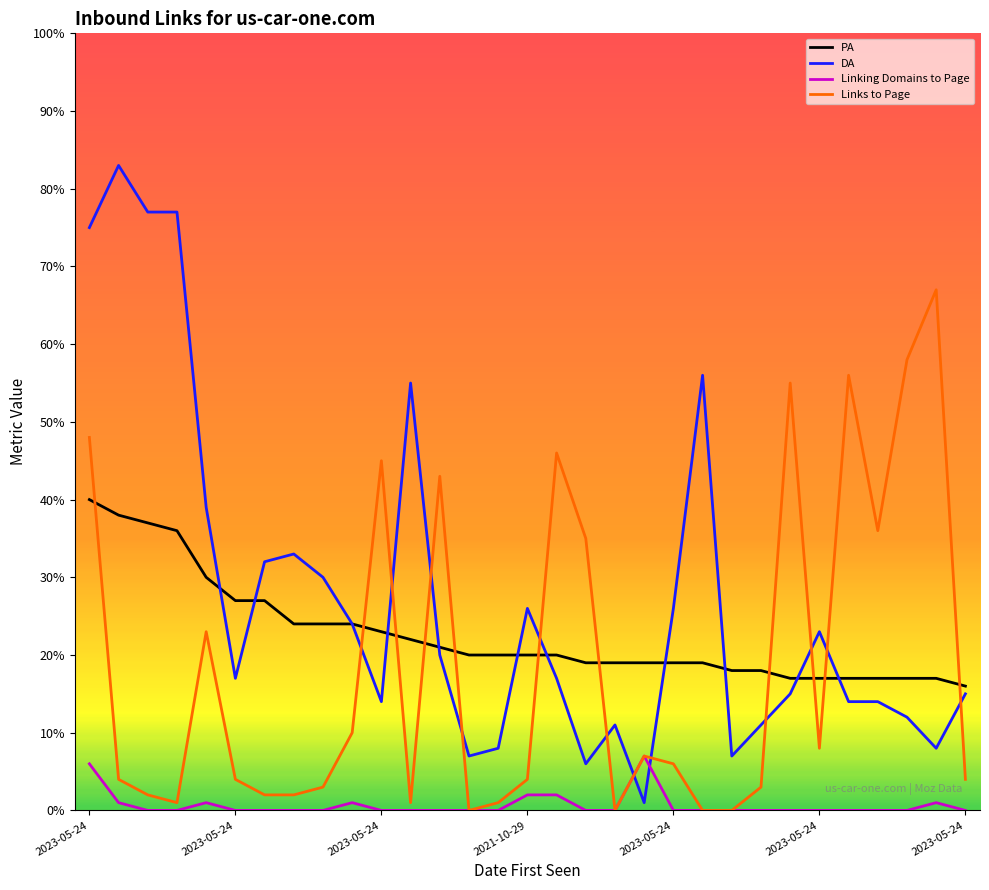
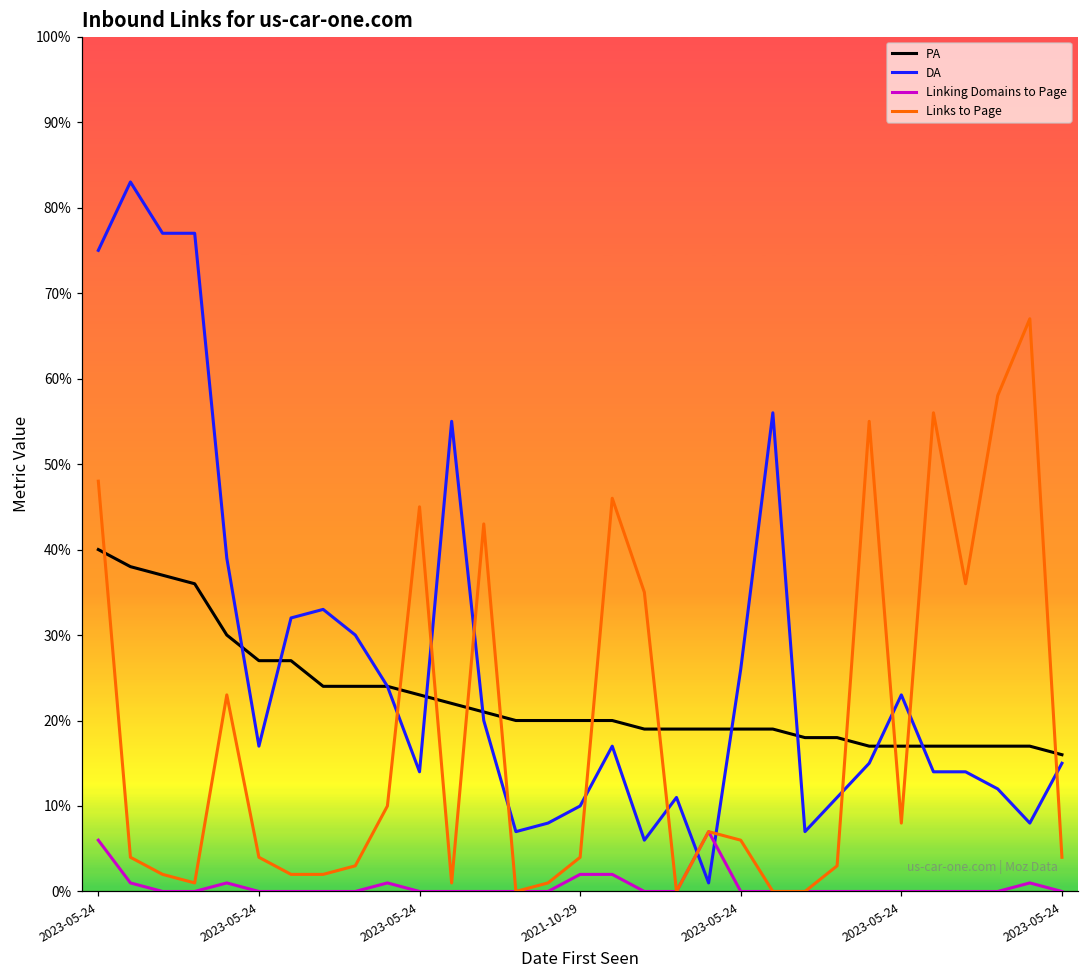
DA, 2021-10-29: 26% -> 10%
